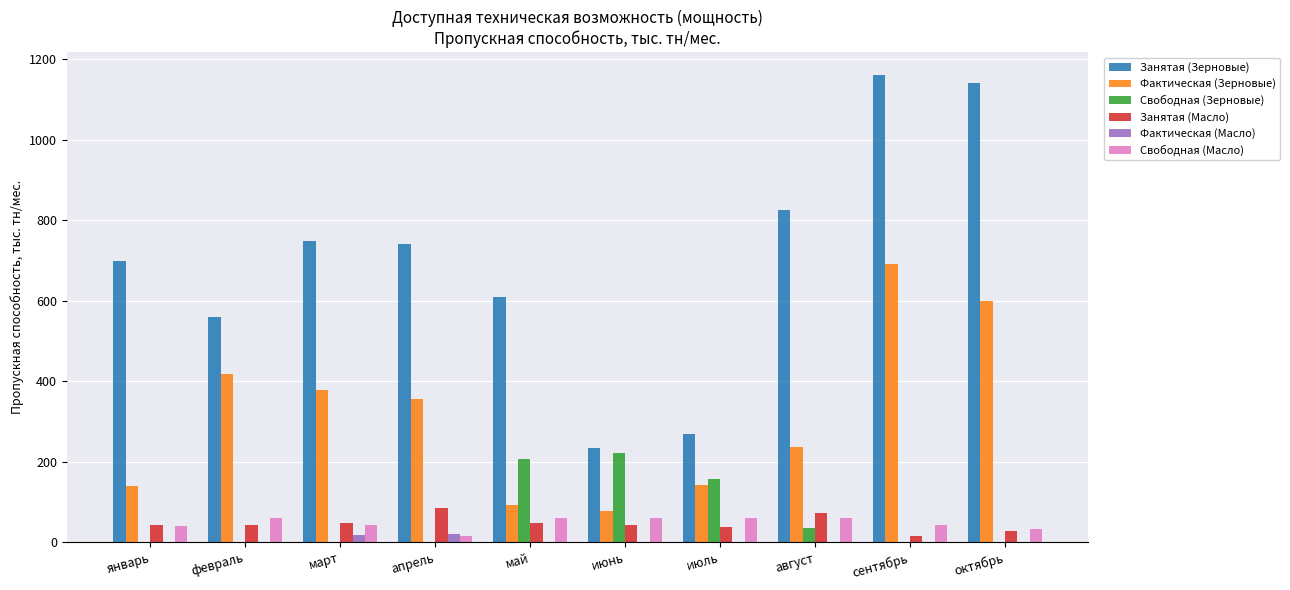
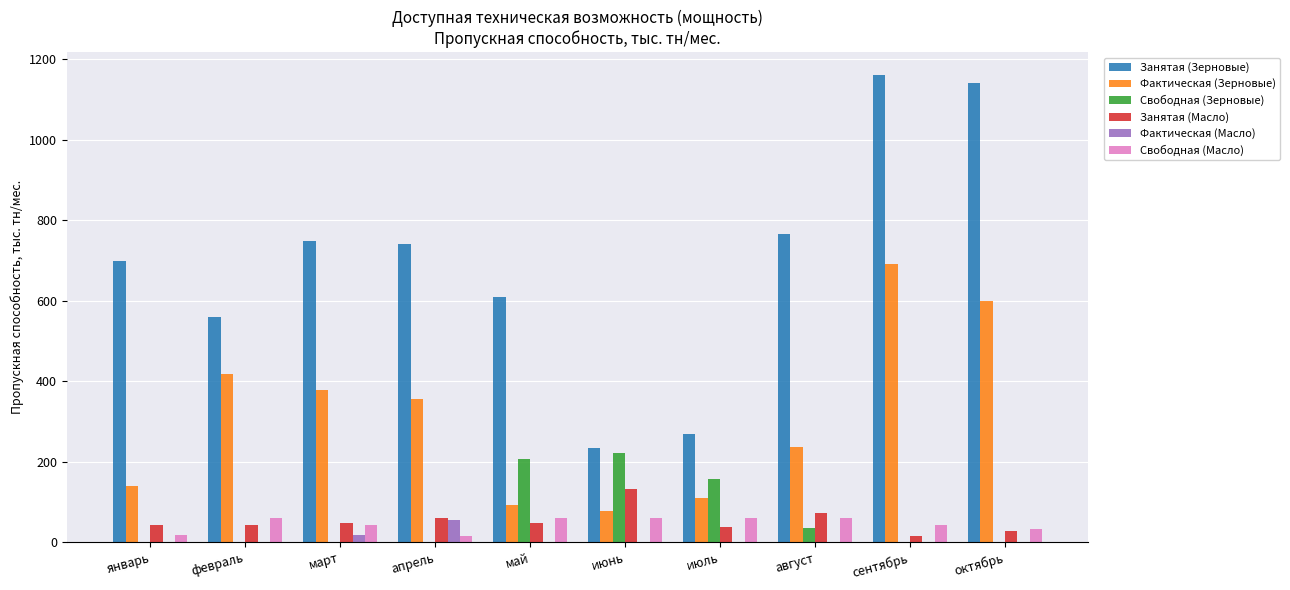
Свободная (Масло), январь: 40 -> 20
Занятая (Масло), апрель: 80 -> 60
Фактическая (Масло), апрель: 20 -> 60
Занятая (Масло), июнь: 40 -> 130
Фактическая (Зерновые), июль: 140 -> 110
Занятая (Зерновые), август: 830 -> 770
